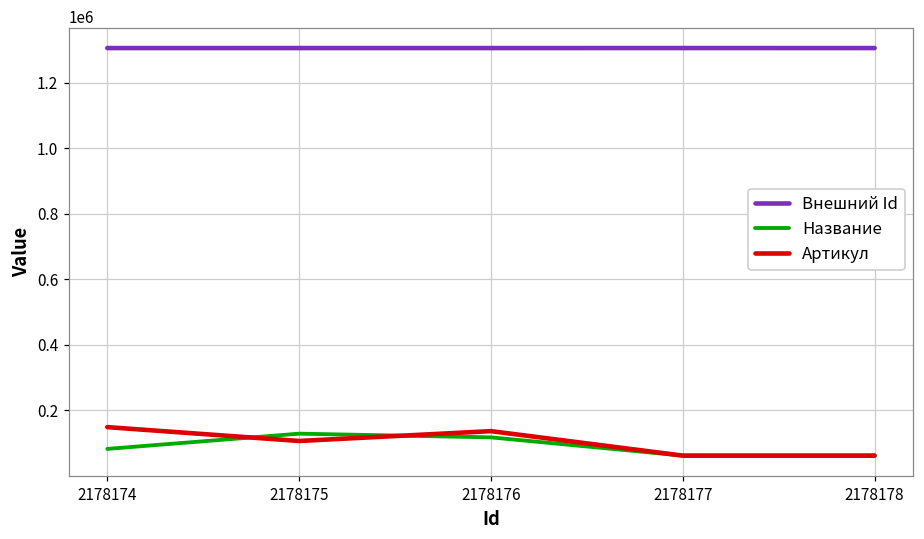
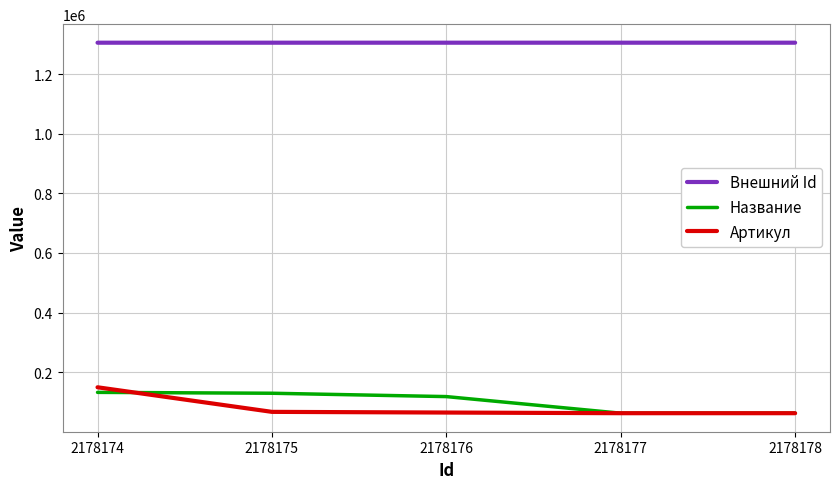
Название, 2178174: 80000 -> 130000
Артикул, 2178175: 110000 -> 70000
Артикул, 2178176: 140000 -> 60000
